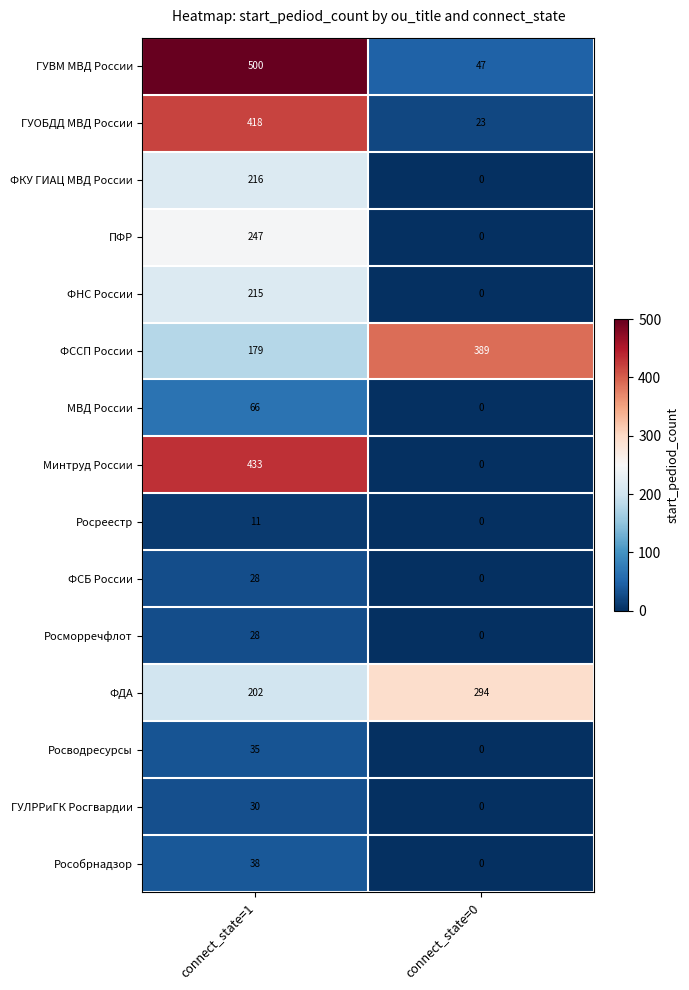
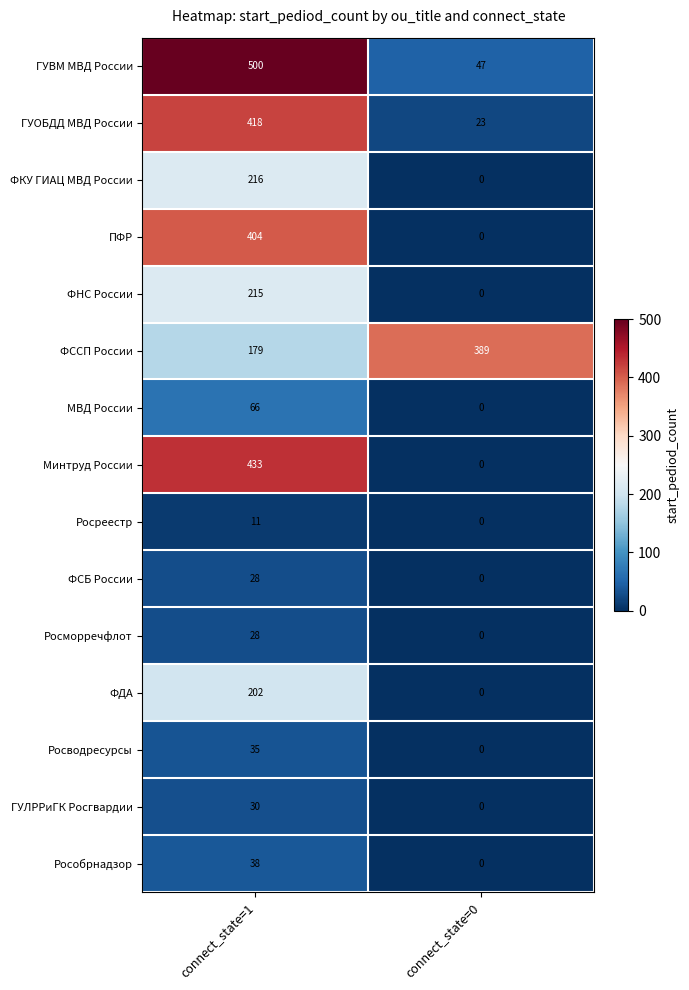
ПФР, connect_state=1: 247 -> 404
ФДА, connect_state=0: 294 -> 0
